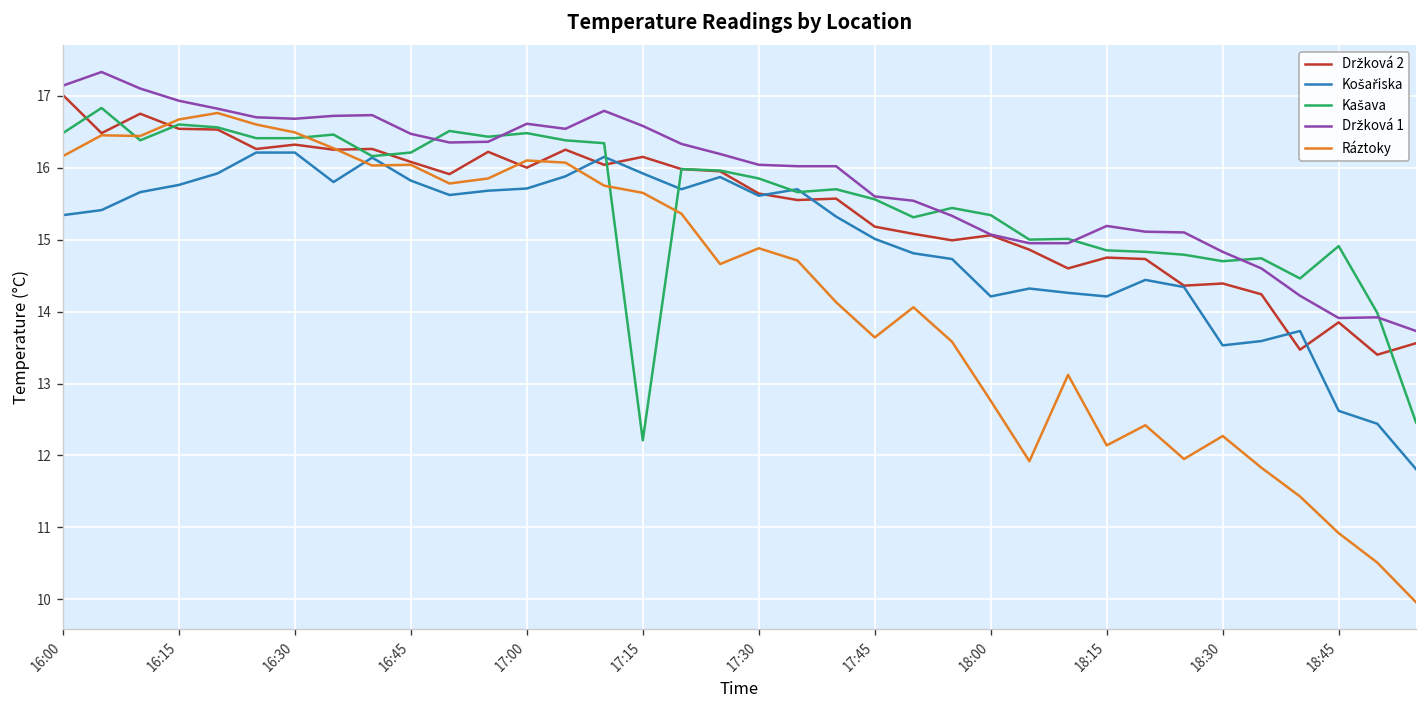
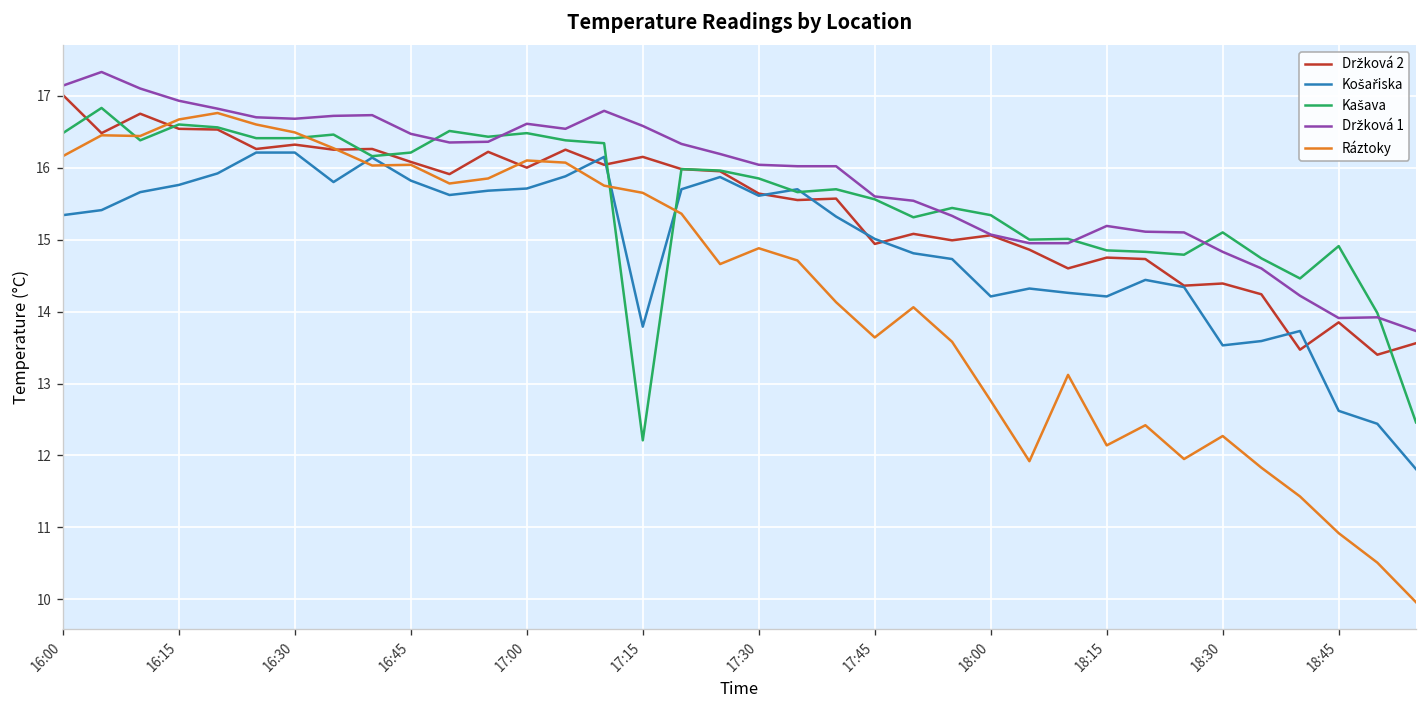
Košařiska, 17:15: 15.9 -> 13.8
Držková 2, 17:45: 15.2 -> 14.9
Kašava, 18:30: 14.7 -> 15.1
